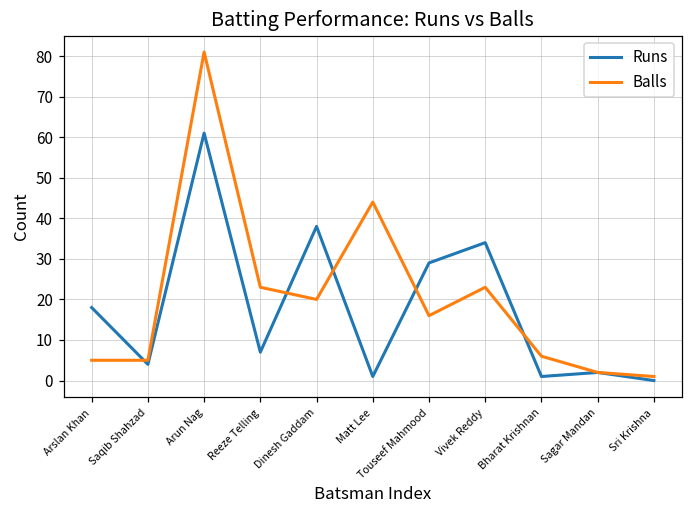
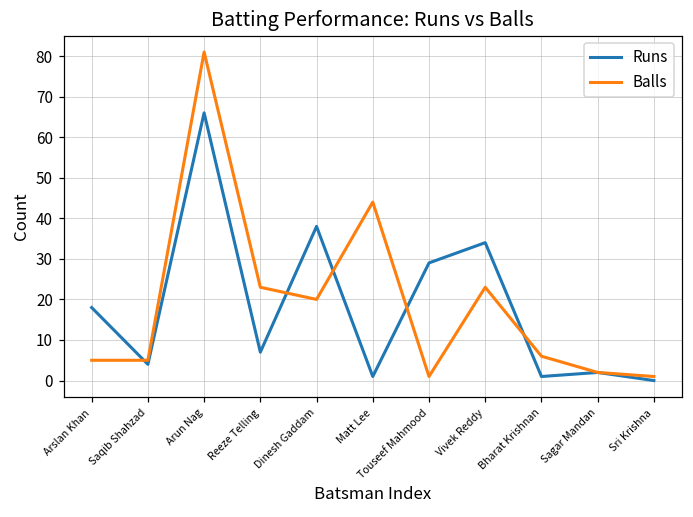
Runs, Arun Nag: 61 -> 66
Balls, Touseef Mahmood: 16 -> 1
